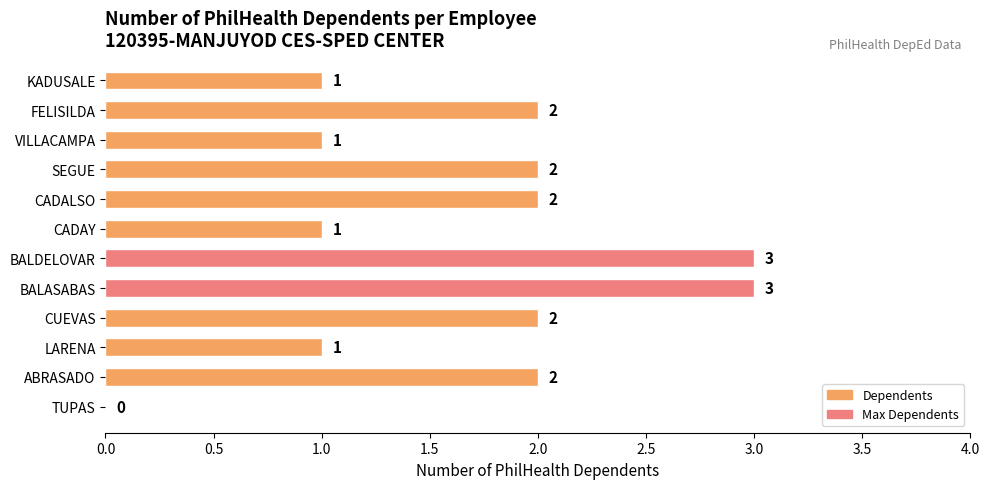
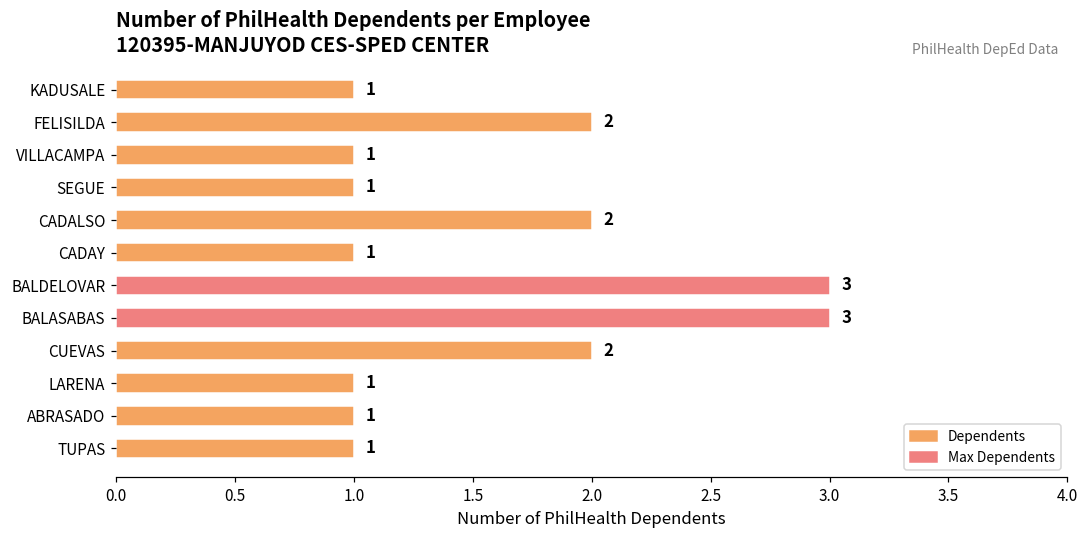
SEGUE: 2 -> 1
ABRASADO: 2 -> 1
TUPAS: 0 -> 1
